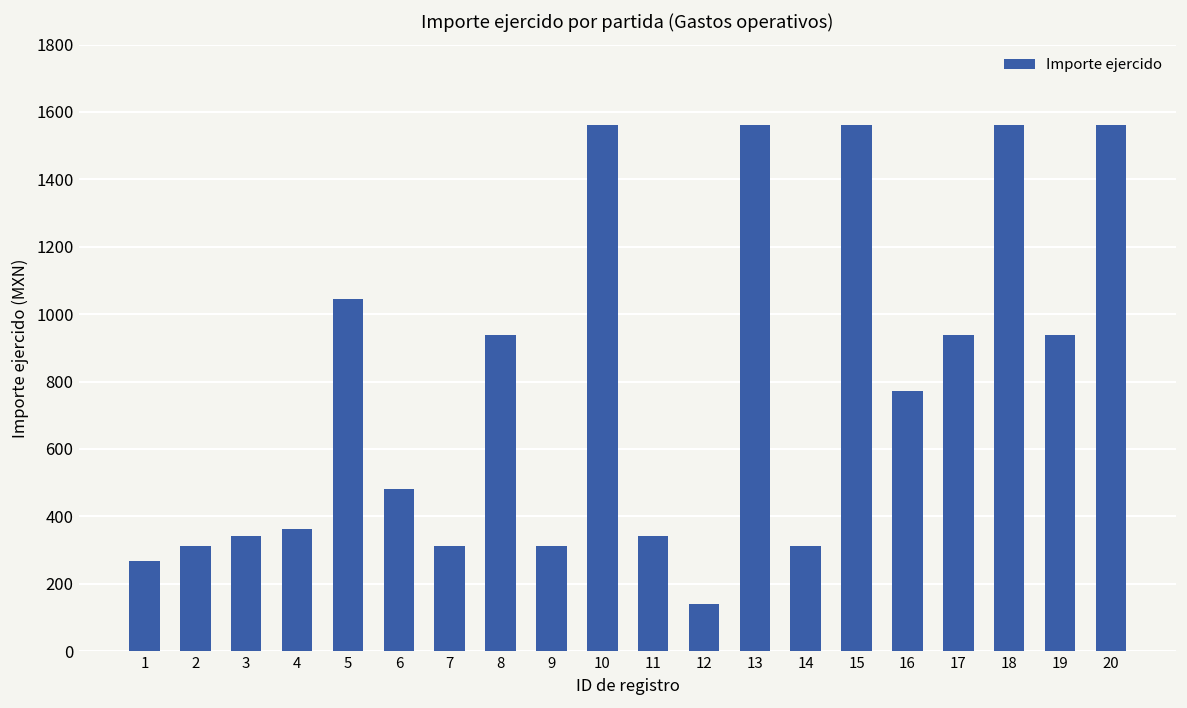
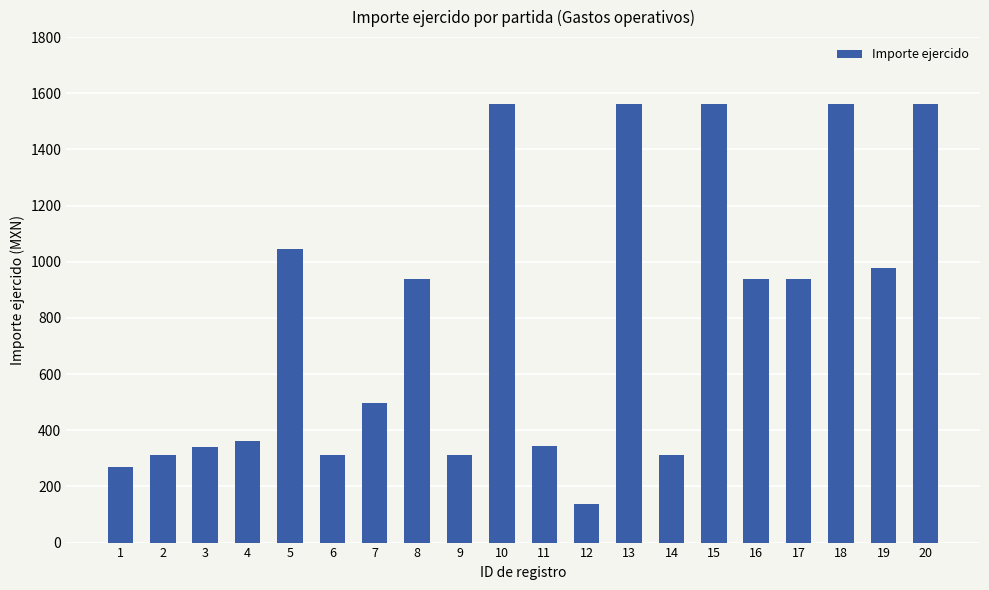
6: 480 -> 310
7: 310 -> 500
16: 770 -> 940
19: 940 -> 980
